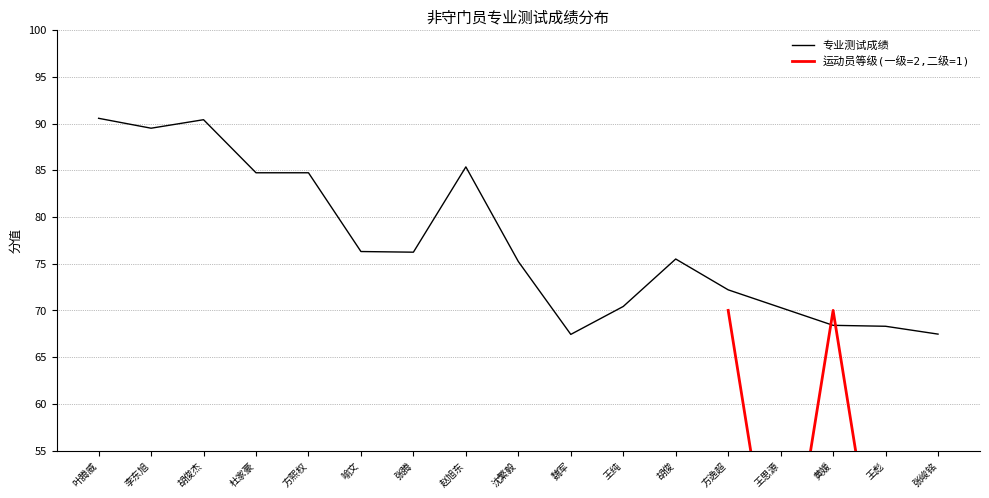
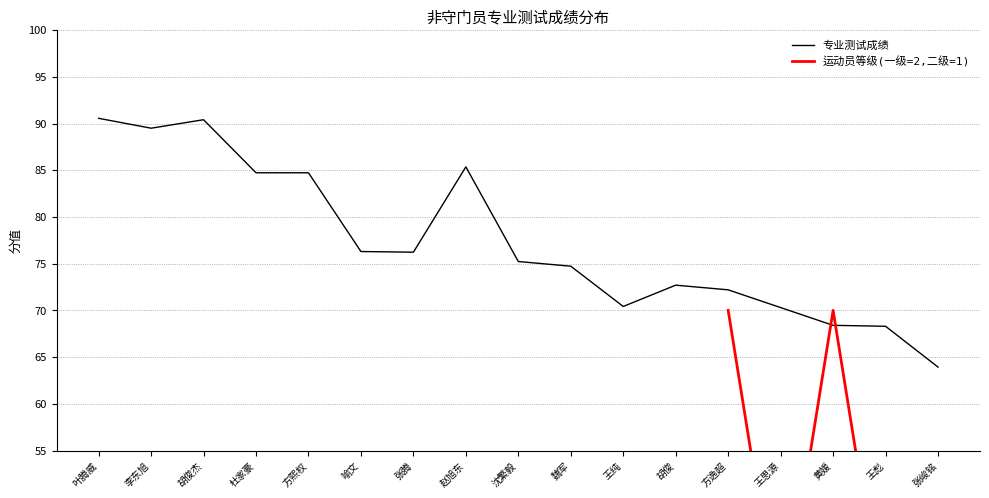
专业测试成绩, 魏军: 67 -> 75
专业测试成绩, 胡俊: 76 -> 73
专业测试成绩, 张峻铭: 67 -> 64
